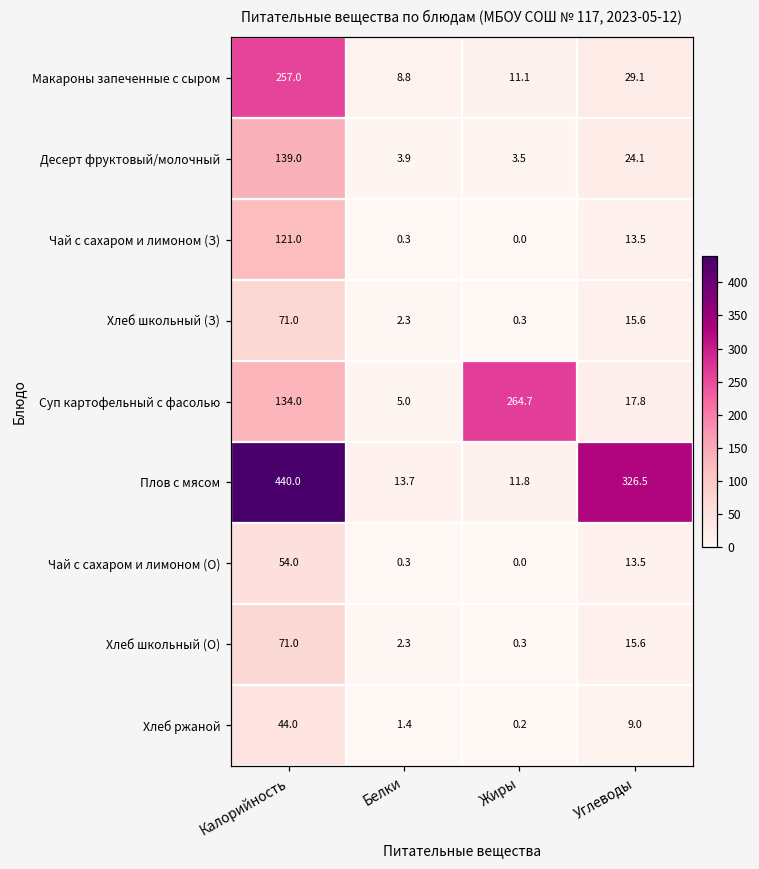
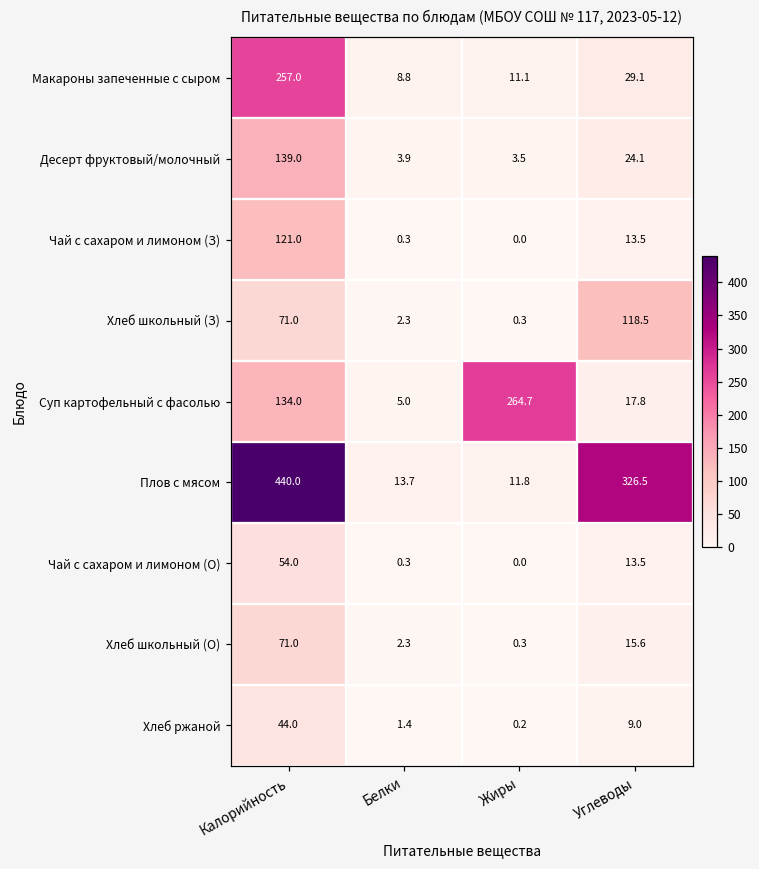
Хлеб школьный (З), Углеводы: 15.6 -> 118.5
